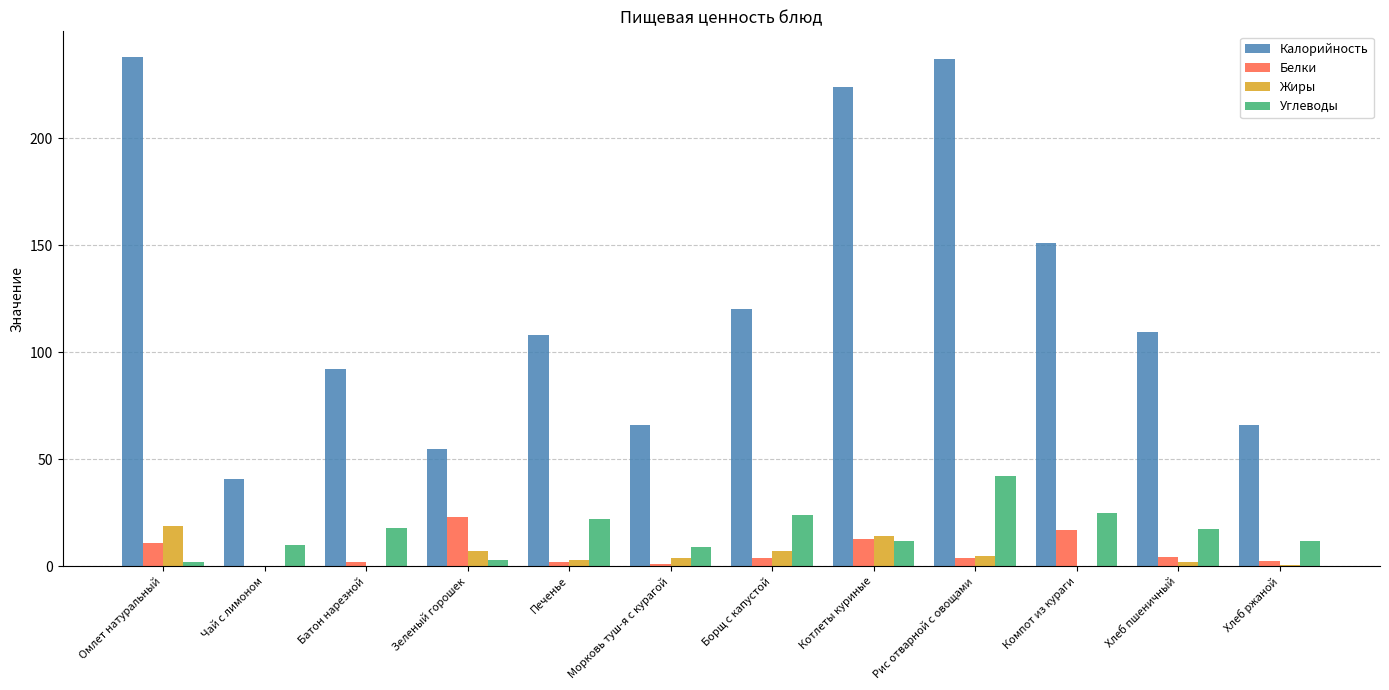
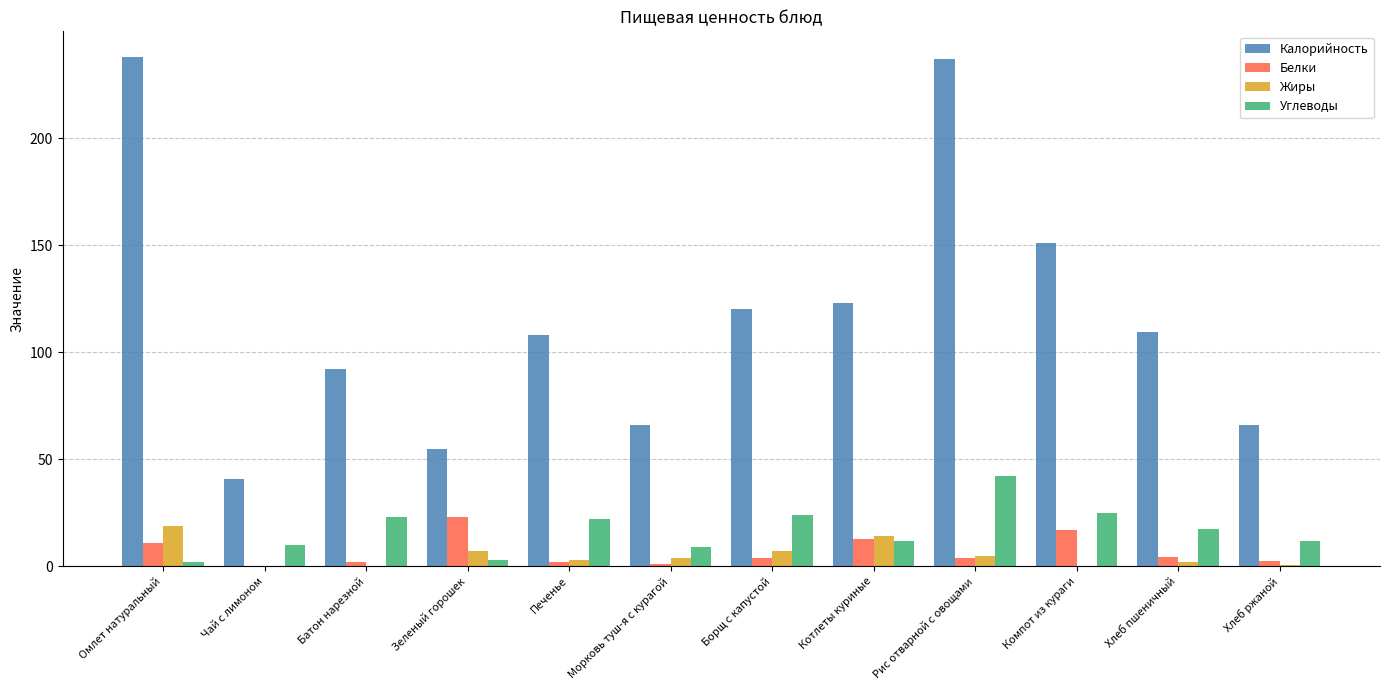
Углеводы, Батон нарезной: 18 -> 23
Калорийность, Котлеты куриные: 224 -> 123
